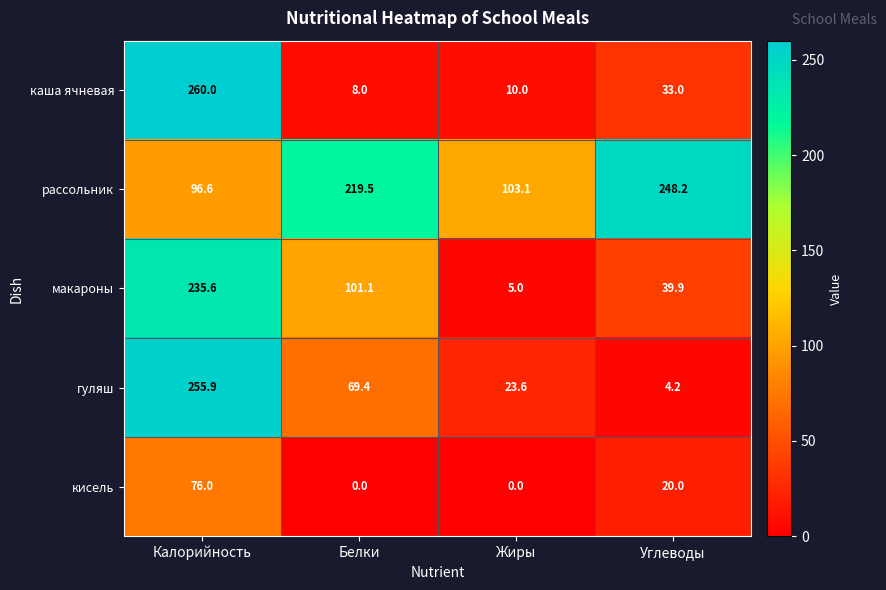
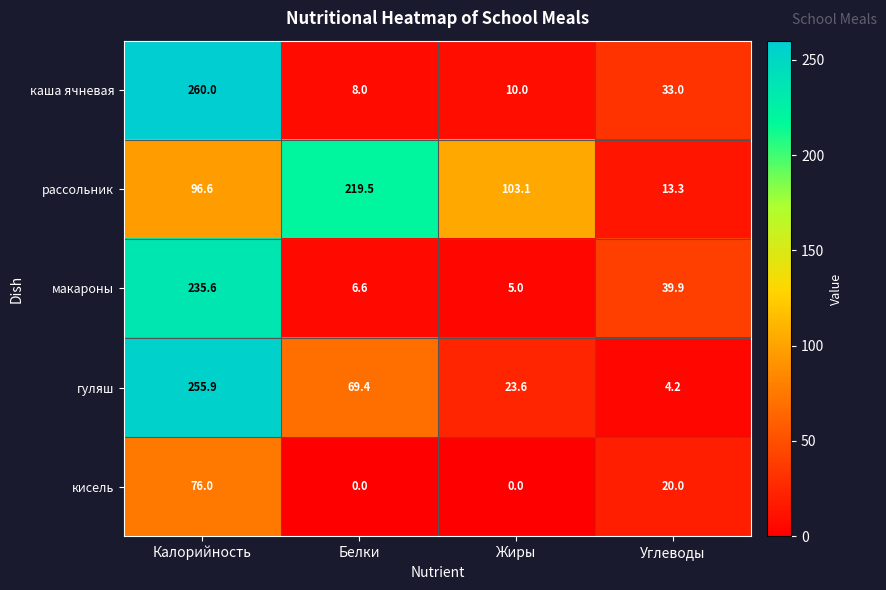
рассольник, Углеводы: 248.2 -> 13.3
макароны, Белки: 101.1 -> 6.6
